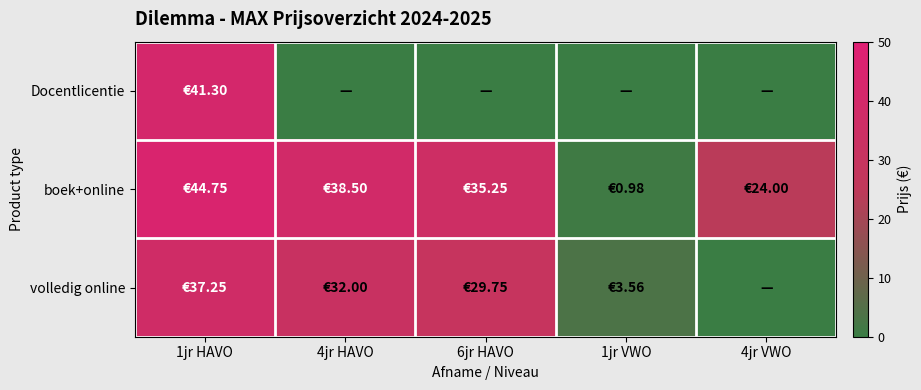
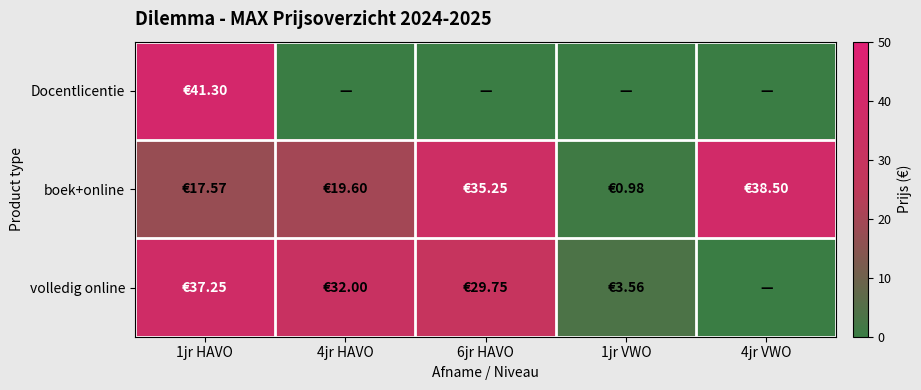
boek+online, 1jr HAVO: €44.75 -> €17.57
boek+online, 4jr HAVO: €38.50 -> €19.60
boek+online, 4jr VWO: €24.00 -> €38.50
